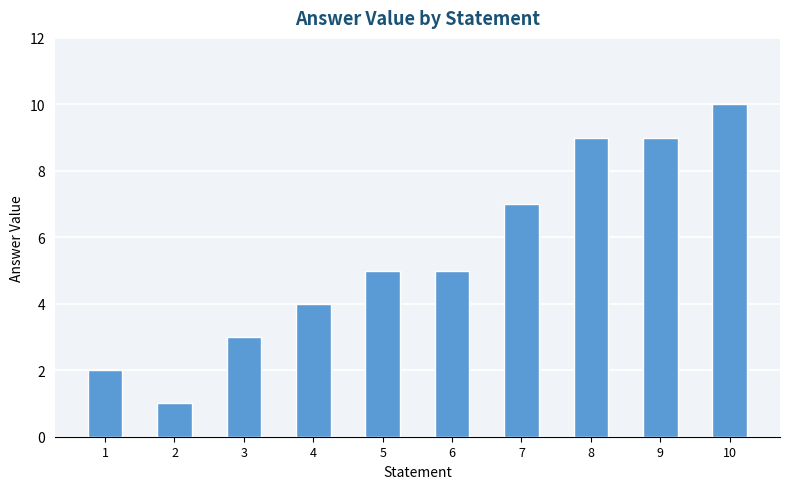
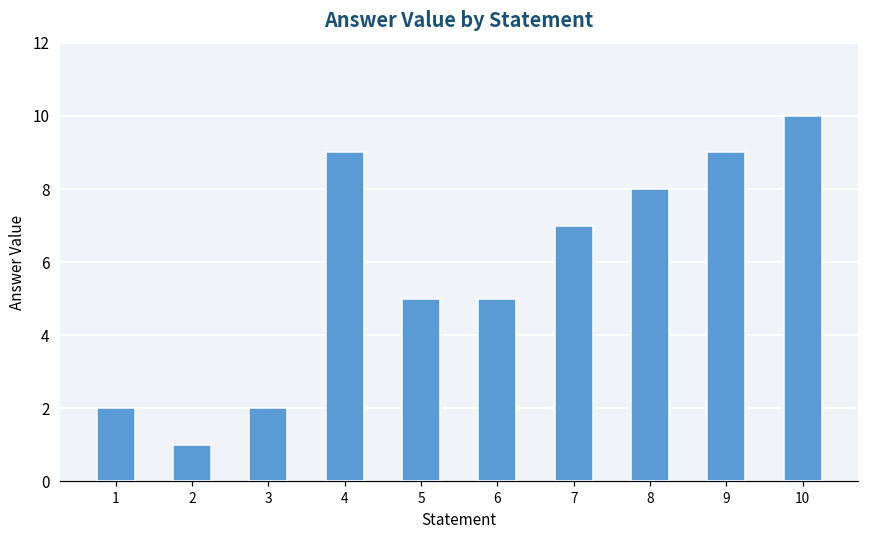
3: 3 -> 2
4: 4 -> 9
8: 9 -> 8
